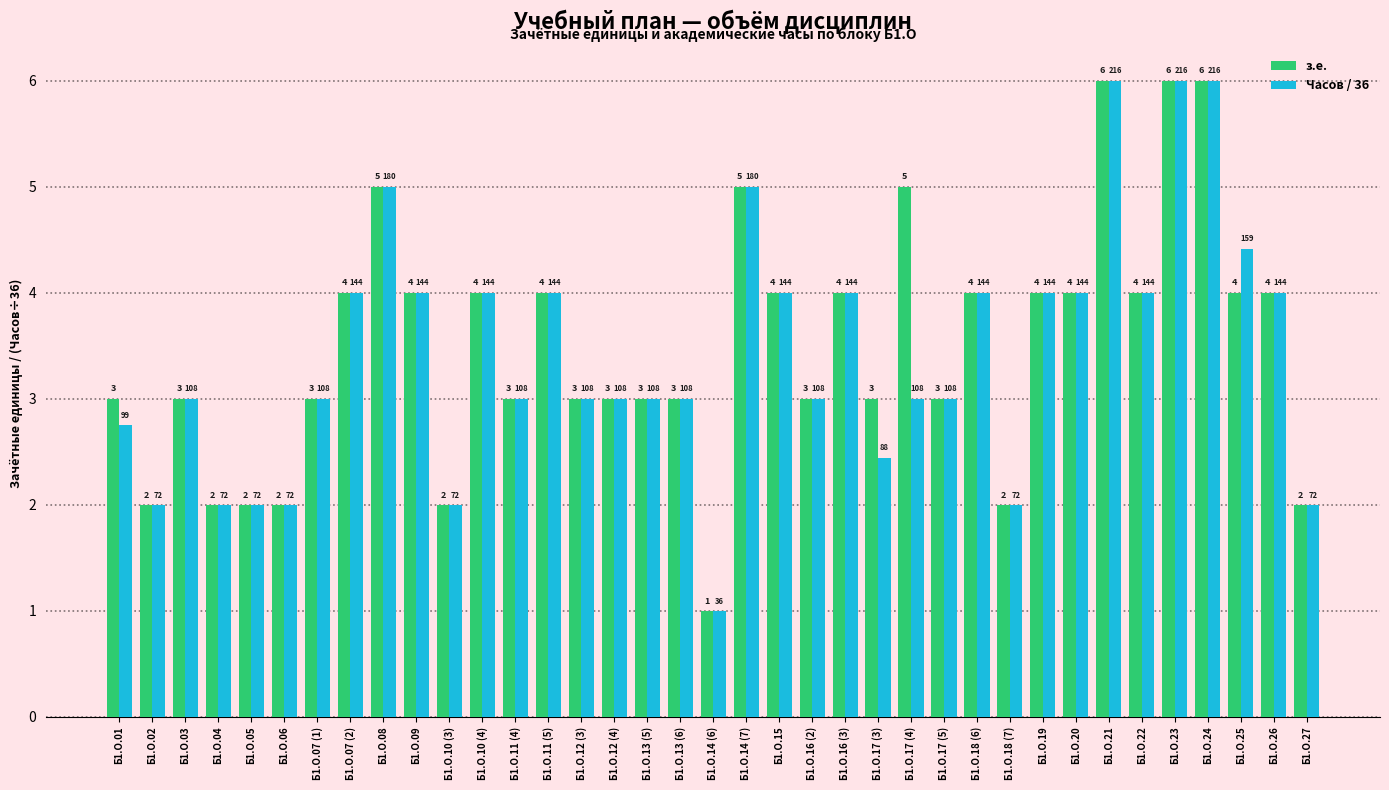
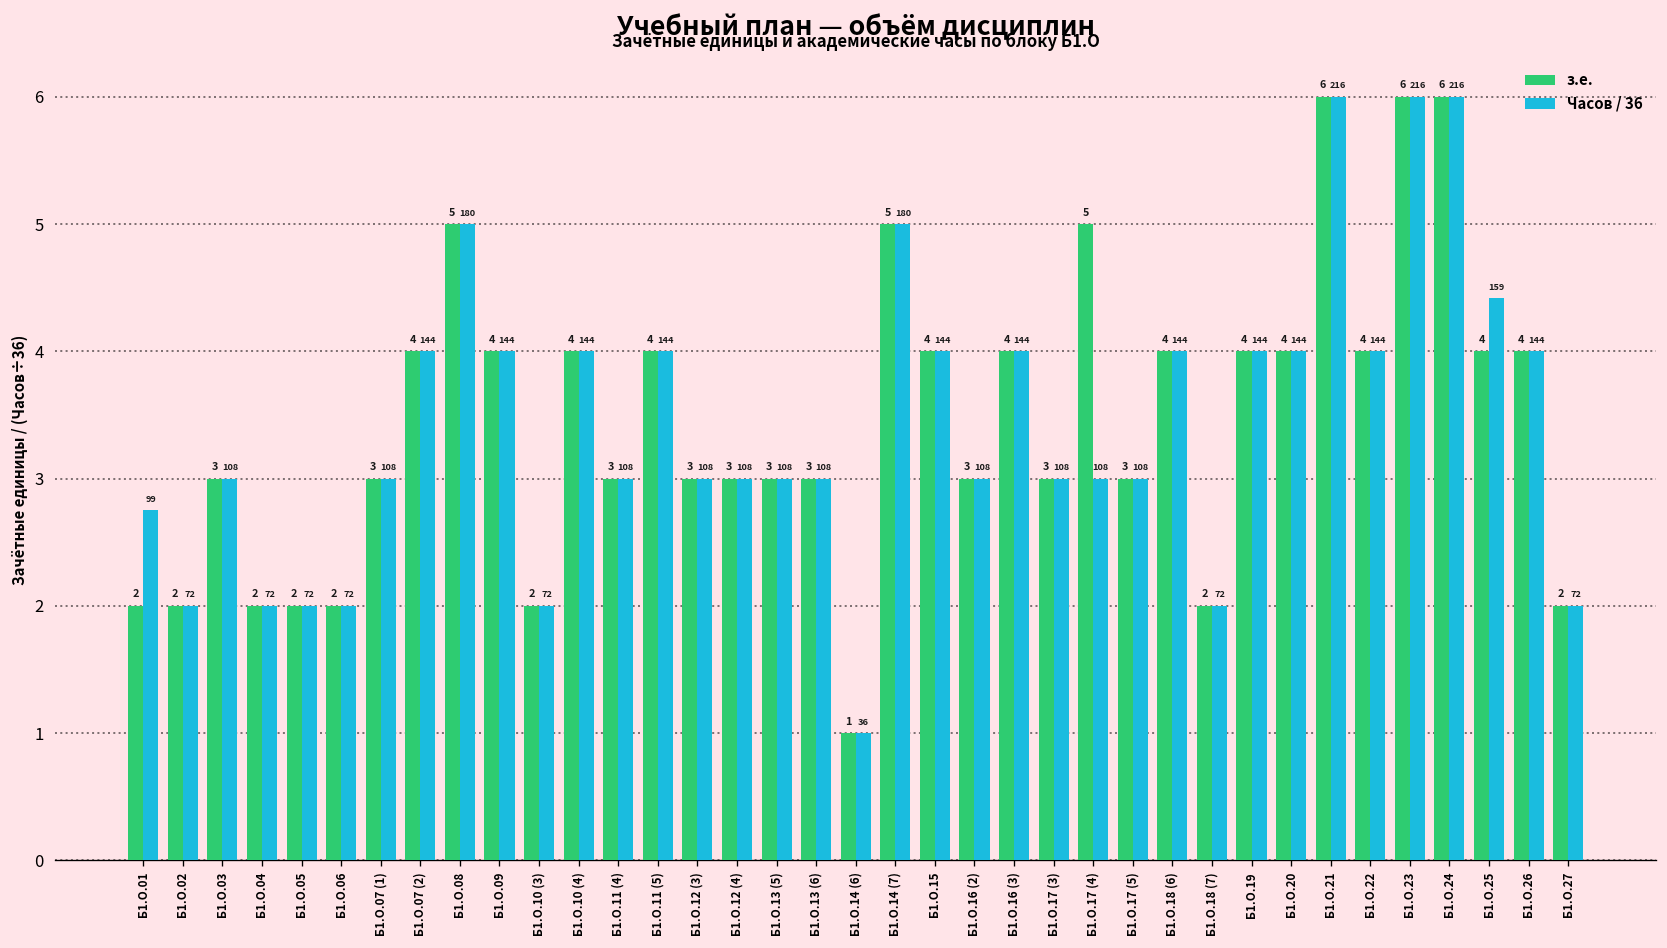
з.е., Б1.О.01: 3 -> 2
Часов / 36, Б1.О.17 (3): 88 -> 108
